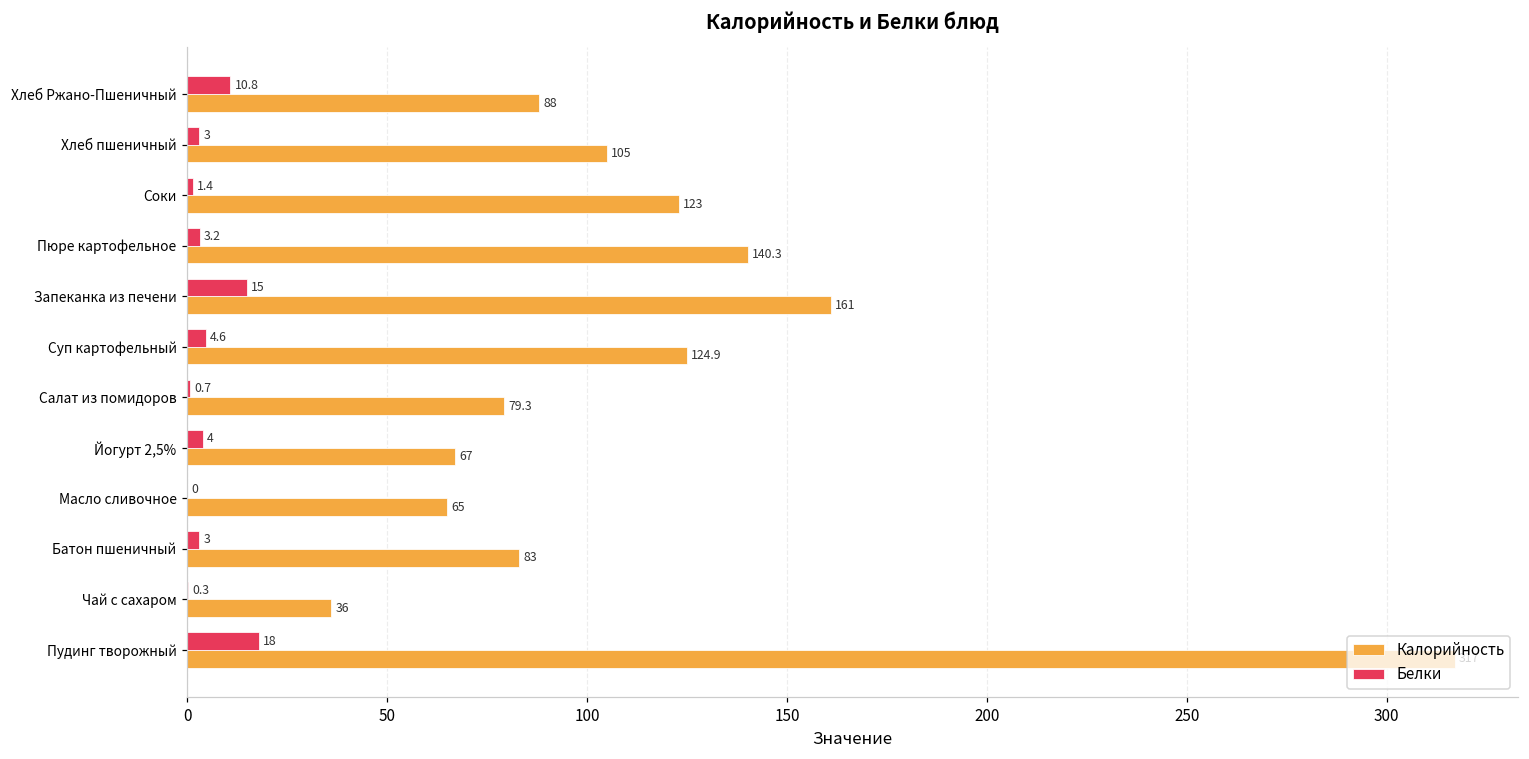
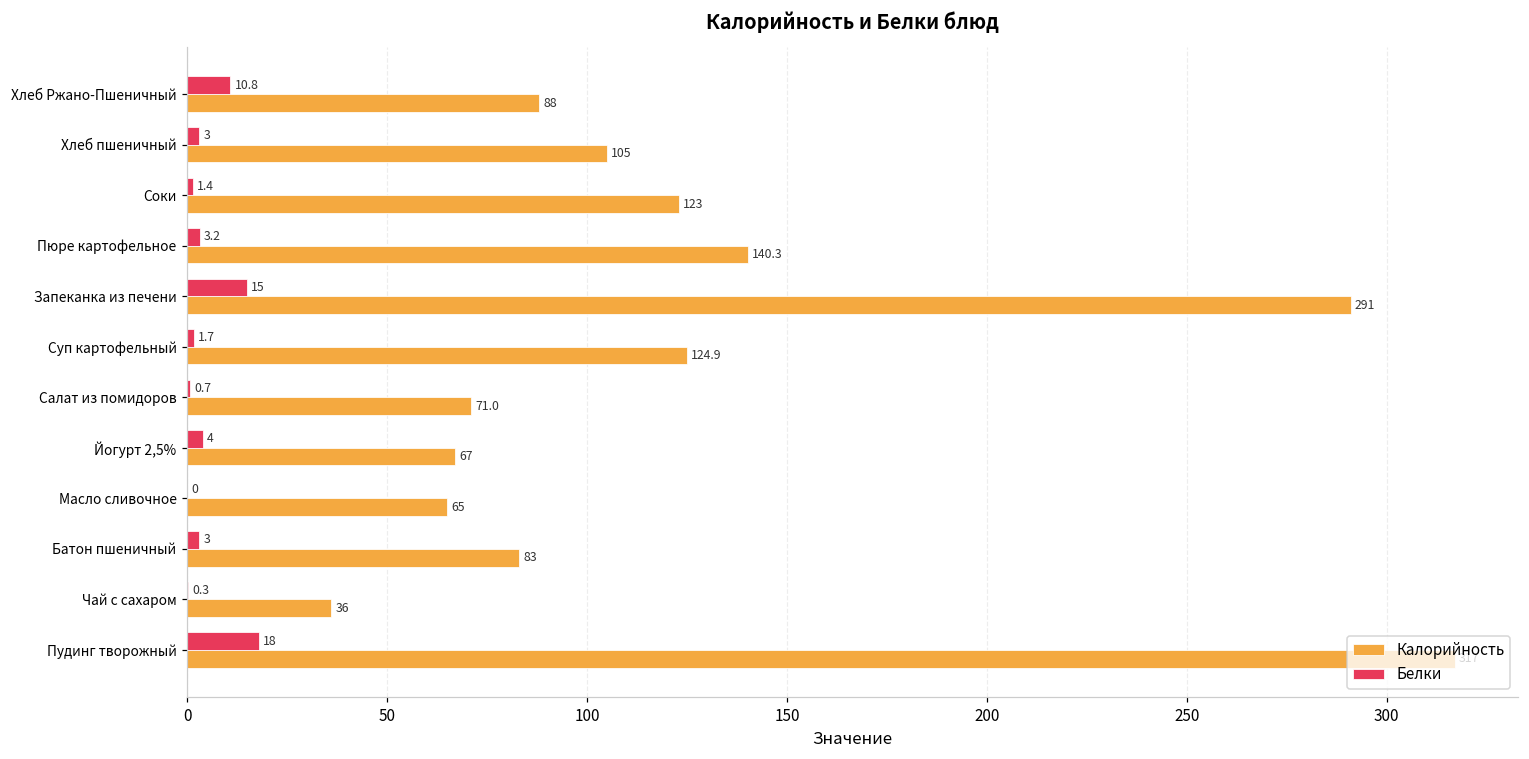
Калорийность, Запеканка из печени: 161 -> 291
Белки, Суп картофельный: 4.6 -> 1.7
Калорийность, Салат из помидоров: 79.3 -> 71.0
